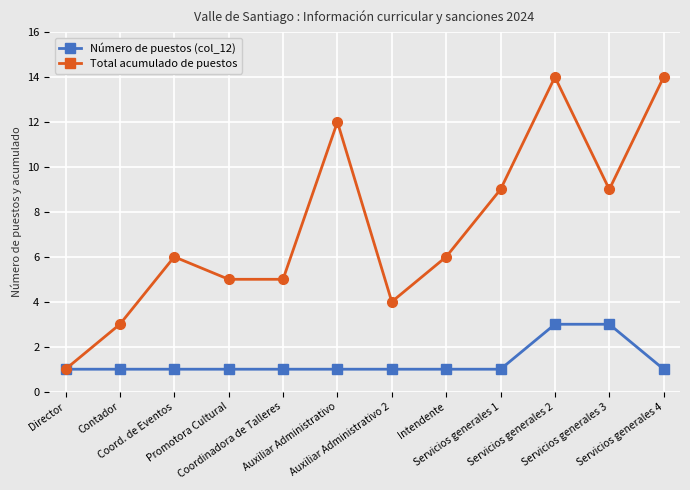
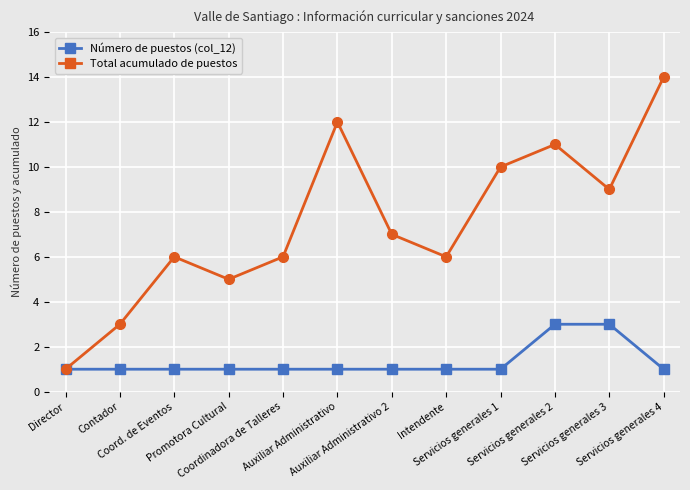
Total acumulado de puestos, Coordinadora de Talleres: 5 -> 6
Total acumulado de puestos, Auxiliar Administrativo 2: 4 -> 7
Total acumulado de puestos, Servicios generales 1: 9 -> 10
Total acumulado de puestos, Servicios generales 2: 14 -> 11
